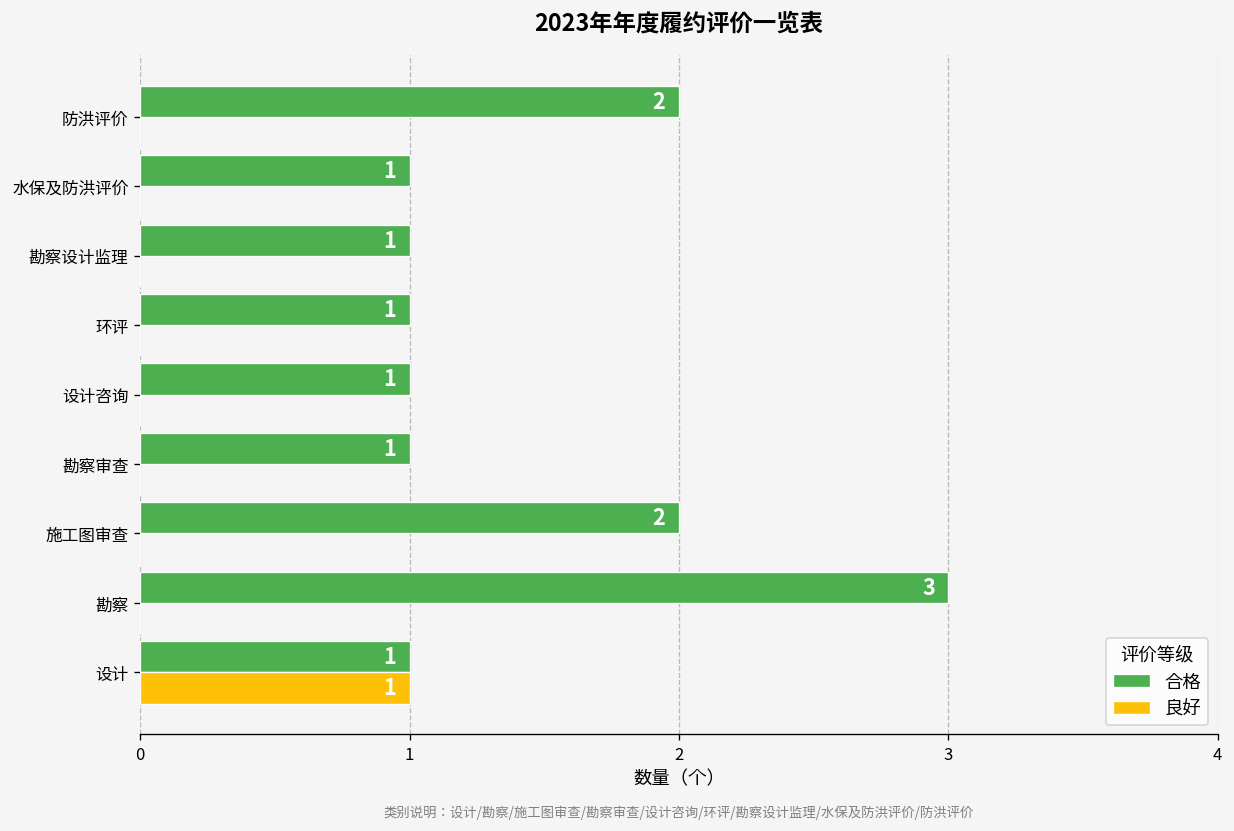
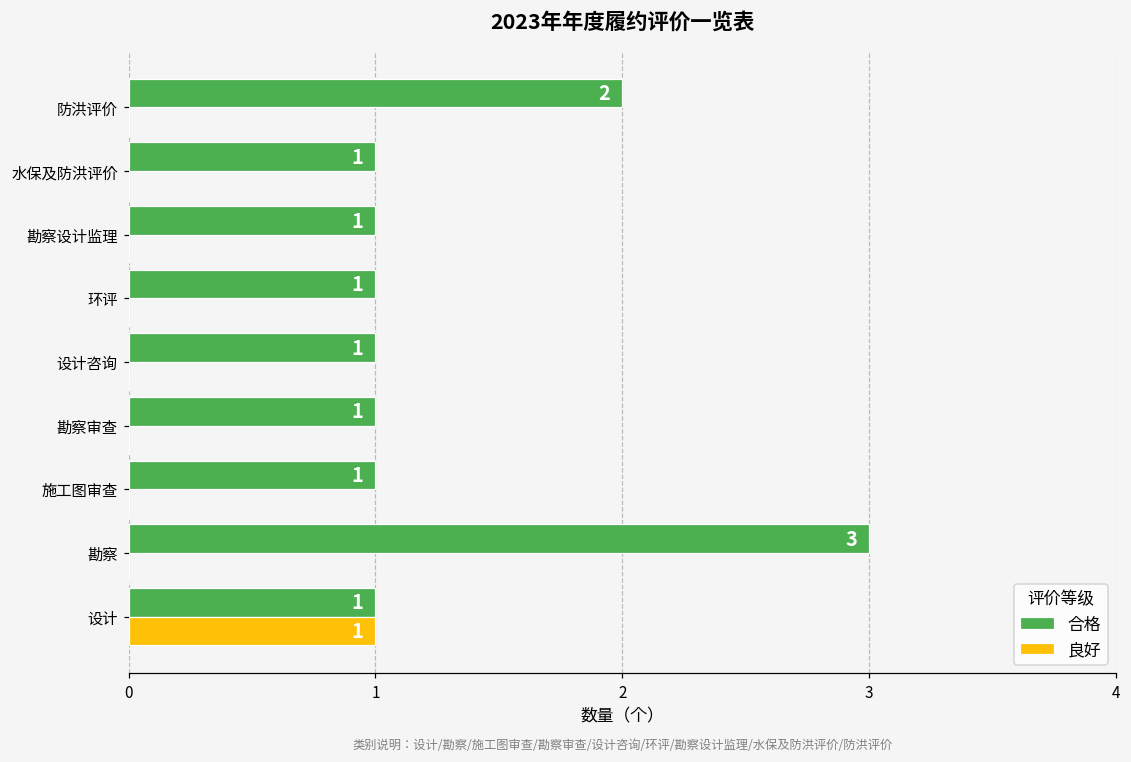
合格, 施工图审查: 2 -> 1
